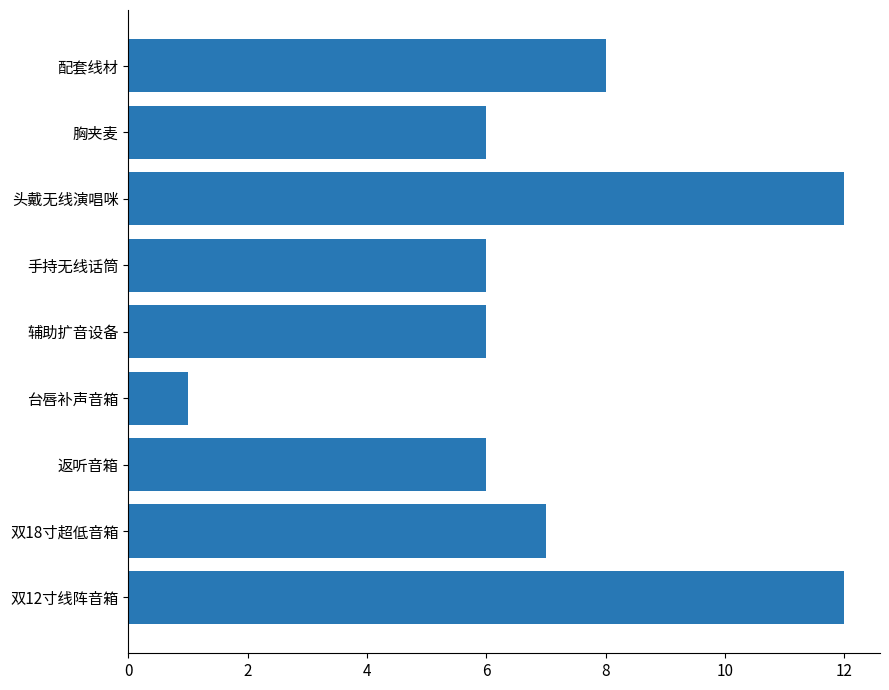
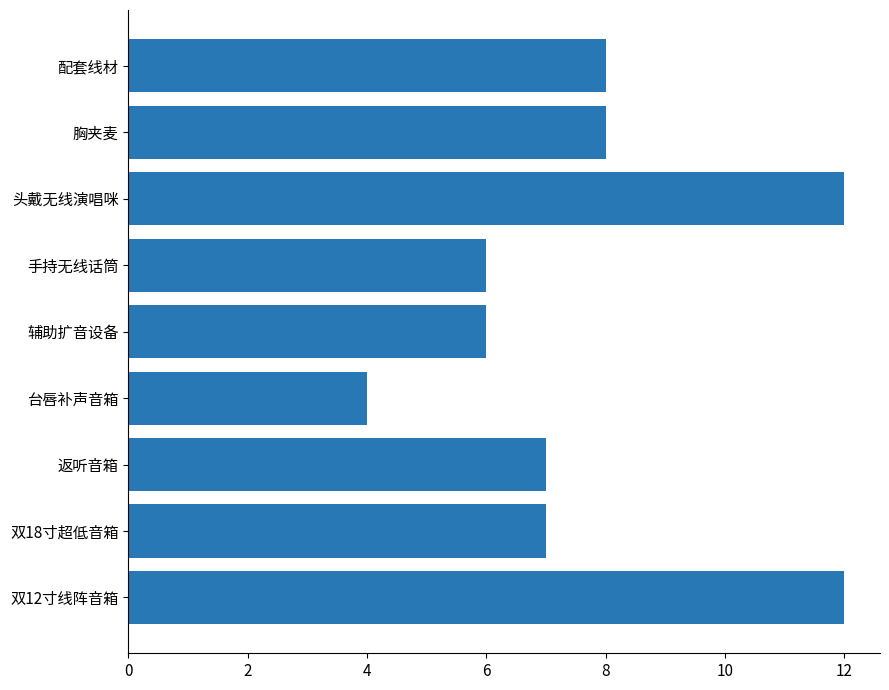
胸夹麦: 6 -> 8
台唇补声音箱: 1 -> 4
返听音箱: 6 -> 7
